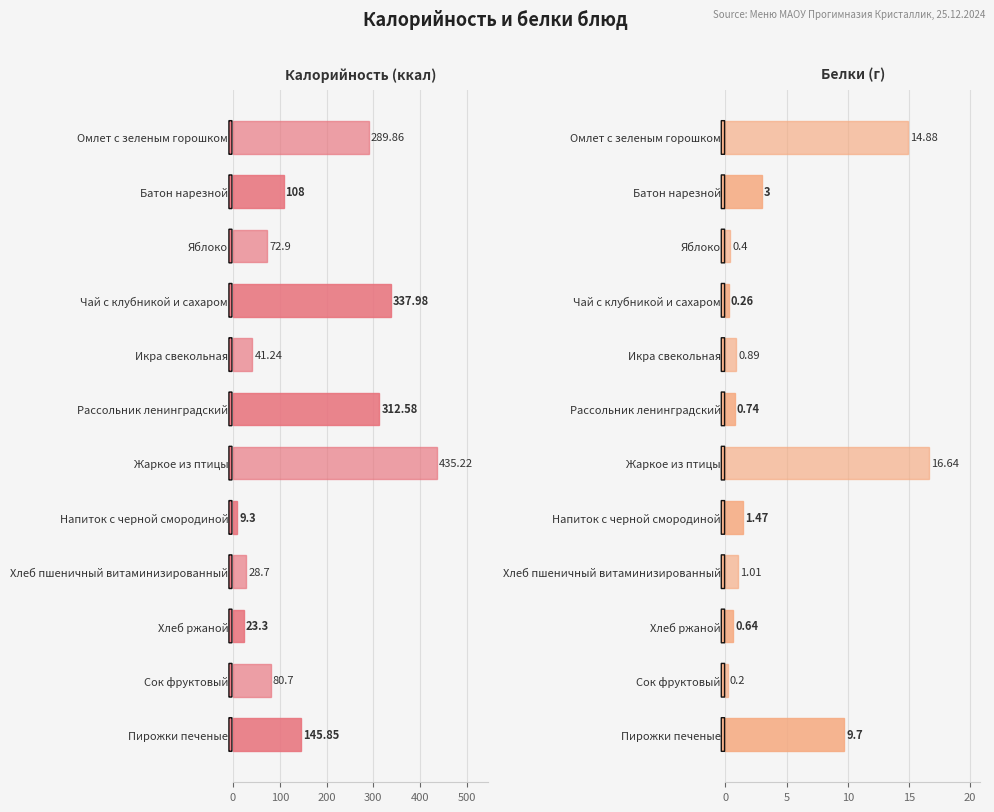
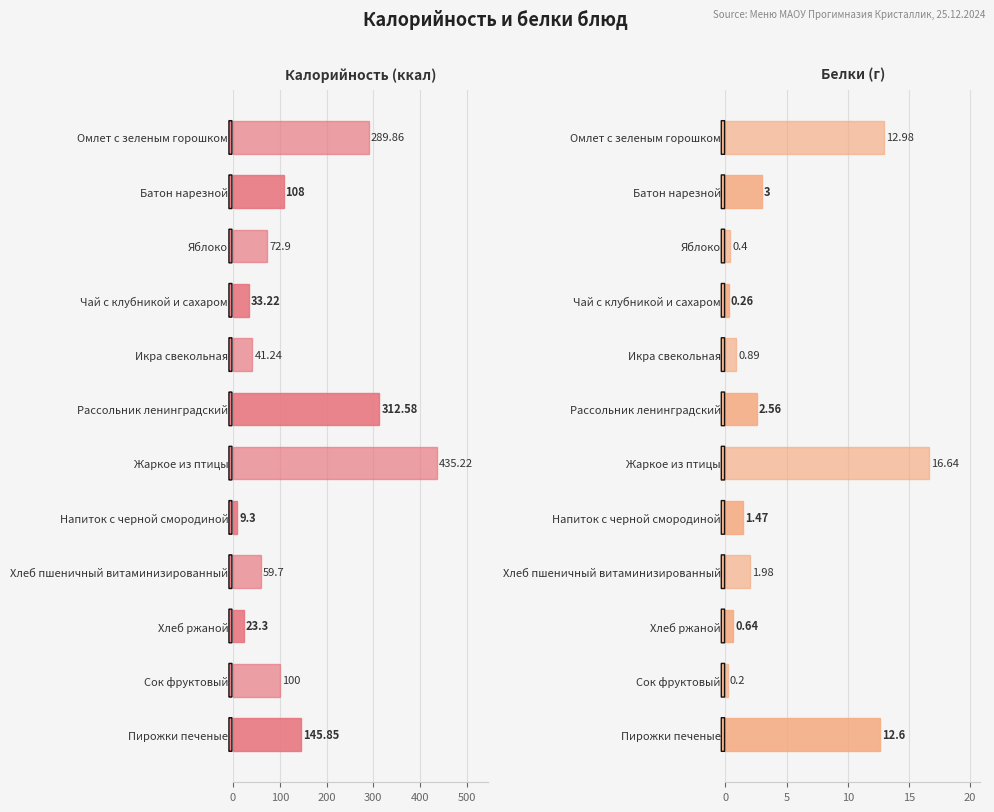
Калорийность (ккал), Чай с клубникой и сахаром: 337.98 -> 33.22
Калорийность (ккал), Хлеб пшеничный витаминизированный: 28.7 -> 59.7
Калорийность (ккал), Сок фруктовый: 80.7 -> 100
Белки (г), Омлет с зеленым горошком: 14.88 -> 12.98
Белки (г), Рассольник ленинградский: 0.74 -> 2.56
Белки (г), Хлеб пшеничный витаминизированный: 1.01 -> 1.98
Белки (г), Пирожки печеные: 9.7 -> 12.6
